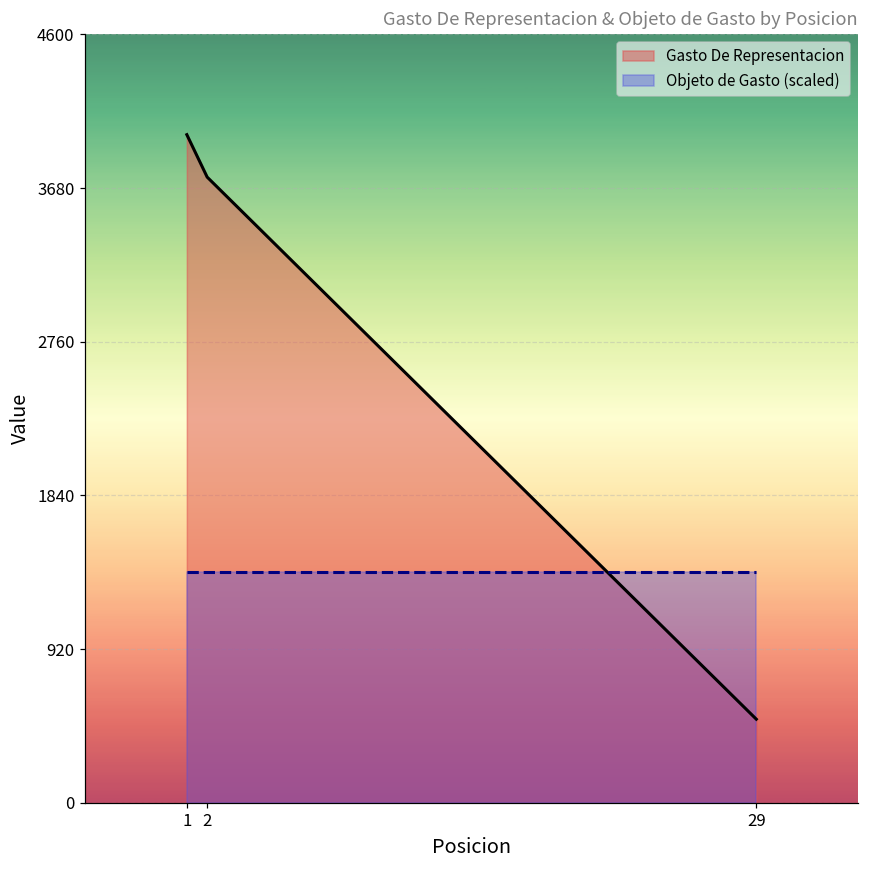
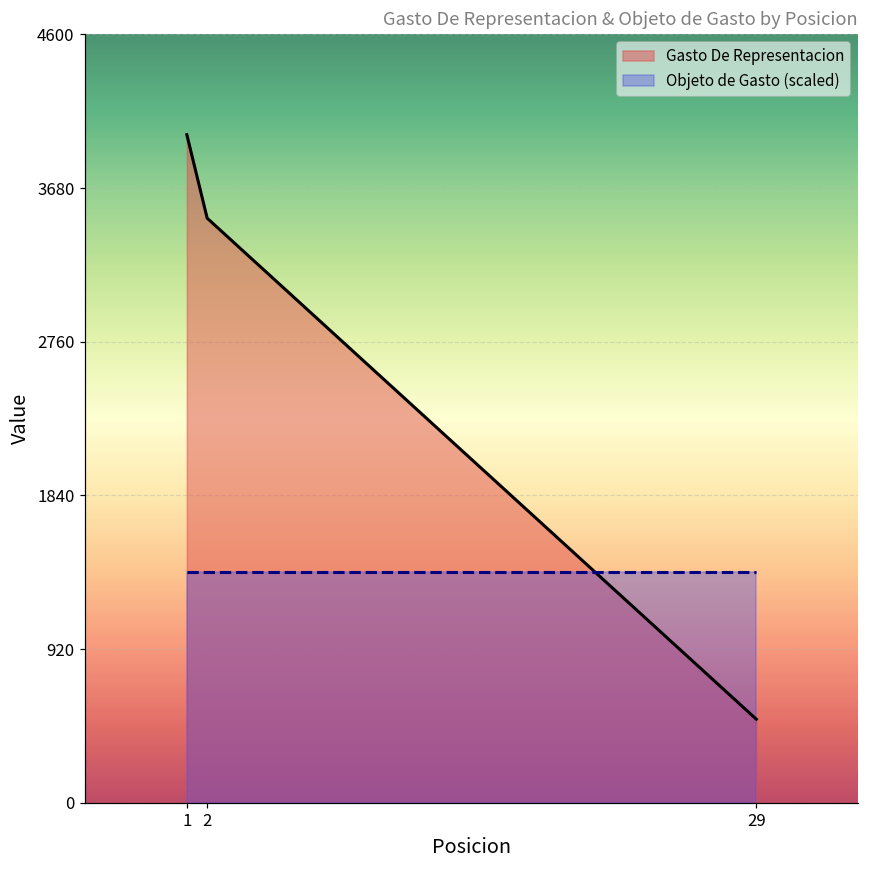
Gasto De Representacion, 2: 3750 -> 3500
